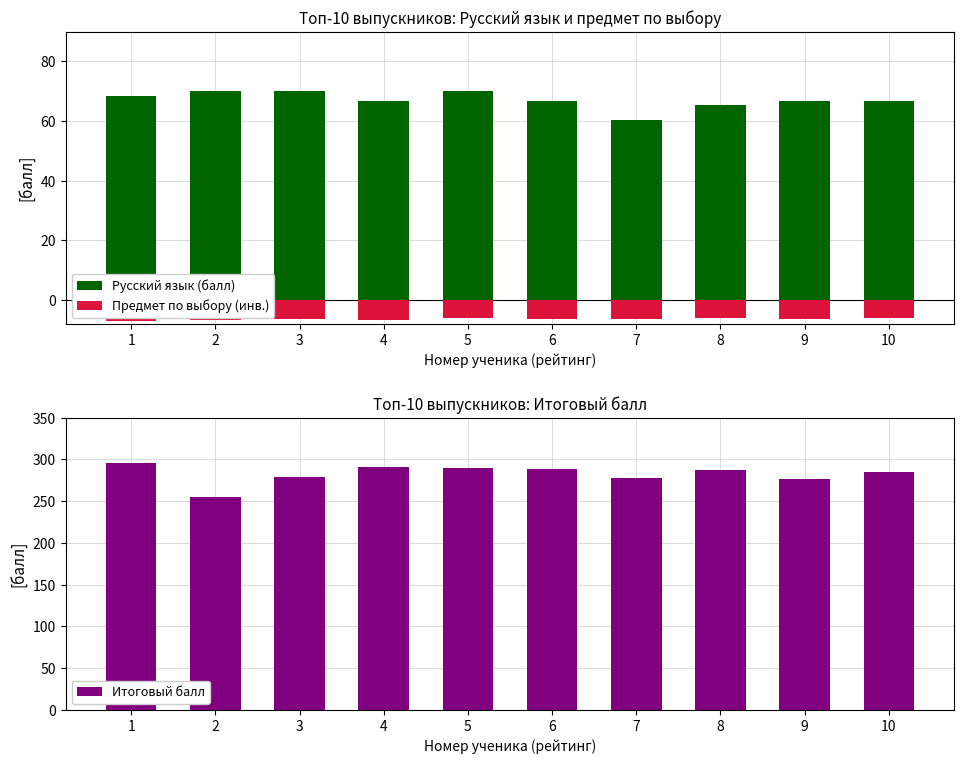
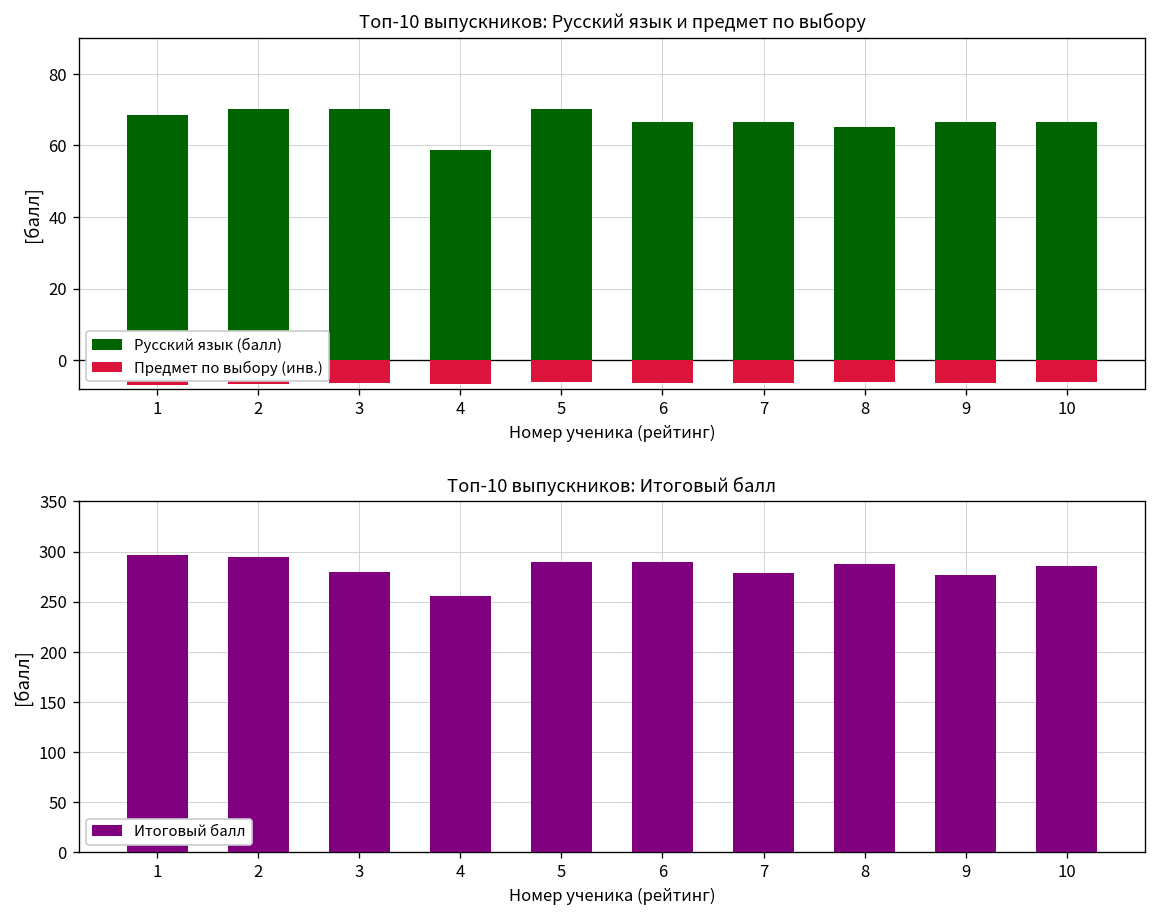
Топ-10 выпускников: Русский язык и предмет по выбору, Русский язык (балл), 4: 67 -> 59
Топ-10 выпускников: Русский язык и предмет по выбору, Русский язык (балл), 7: 61 -> 67
Топ-10 выпускников: Итоговый балл, 2: 250 -> 290
Топ-10 выпускников: Итоговый балл, 4: 290 -> 260
